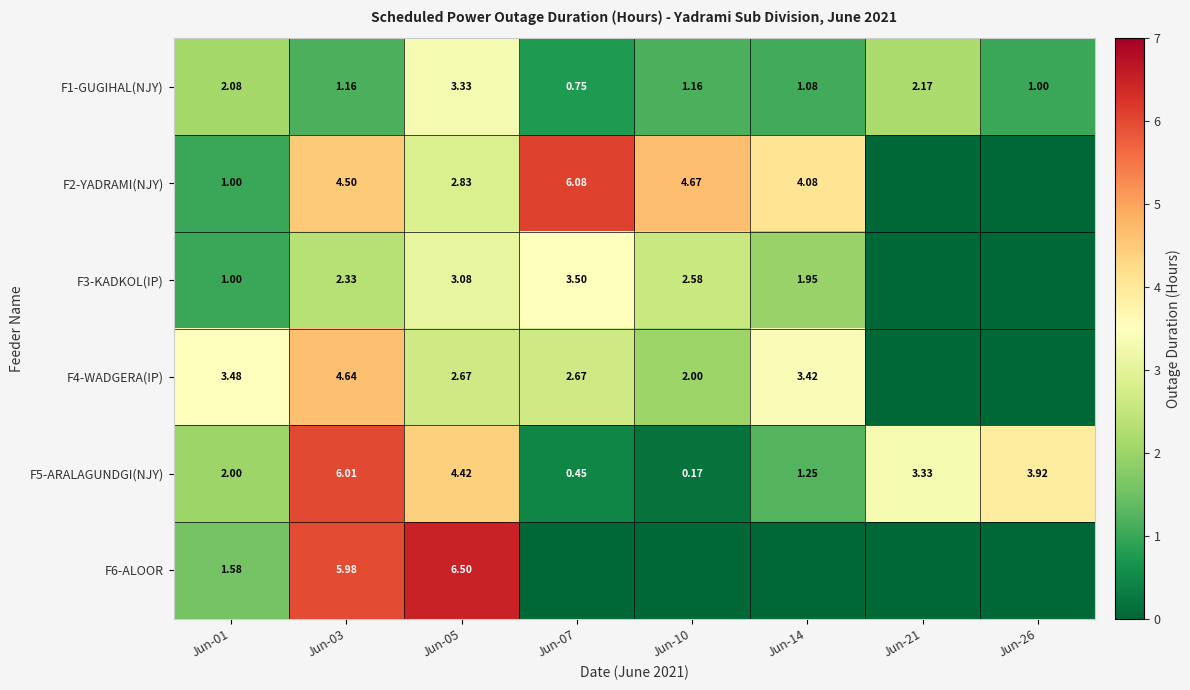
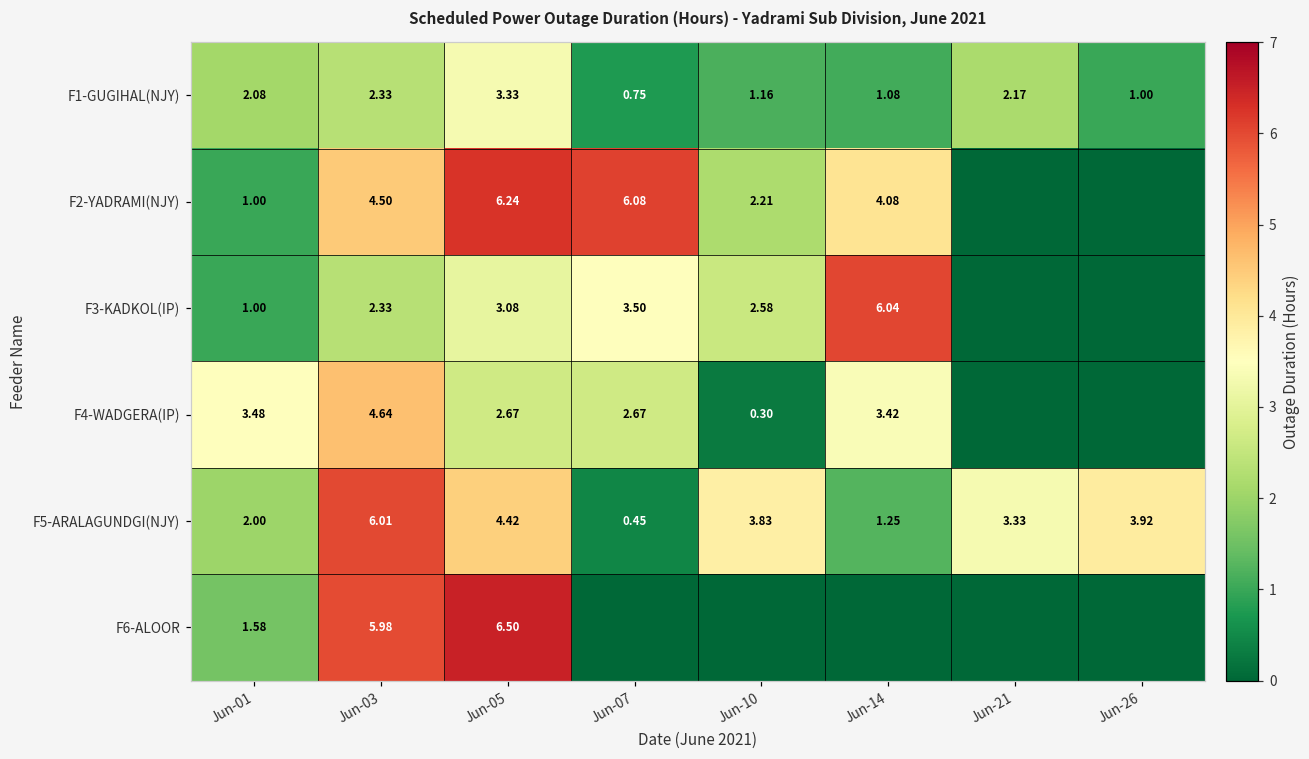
F1-GUGIHAL(NJY), Jun-03: 1.16 -> 2.33
F2-YADRAMI(NJY), Jun-05: 2.83 -> 6.24
F2-YADRAMI(NJY), Jun-10: 4.67 -> 2.21
F3-KADKOL(IP), Jun-14: 1.95 -> 6.04
F4-WADGERA(IP), Jun-10: 2.00 -> 0.30
F5-ARALAGUNDGI(NJY), Jun-10: 0.17 -> 3.83
